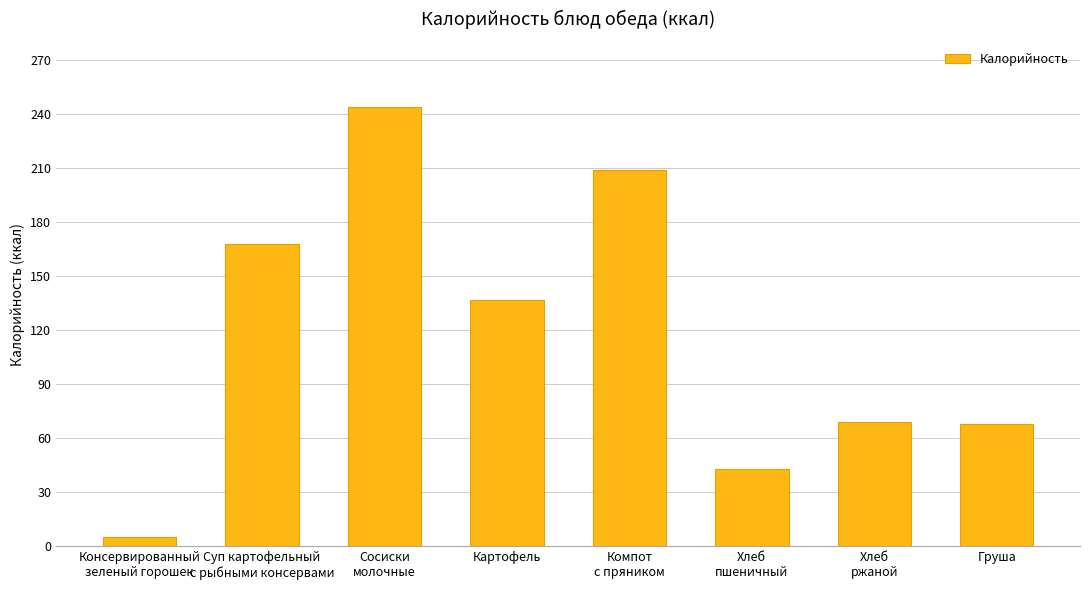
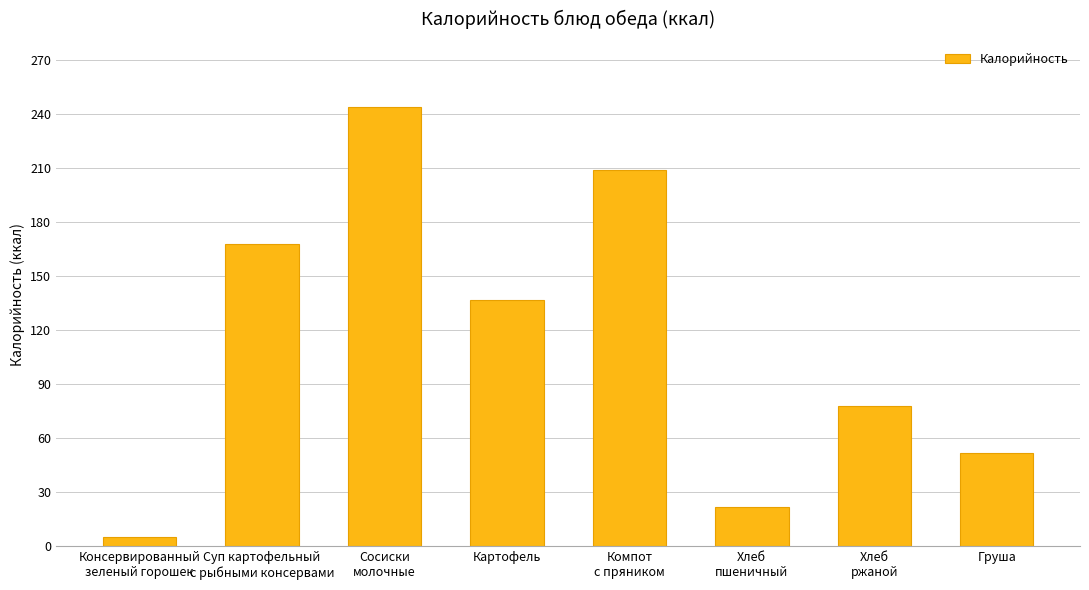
Хлеб пшеничный: 43 -> 22
Хлеб ржаной: 69 -> 78
Груша: 68 -> 52
